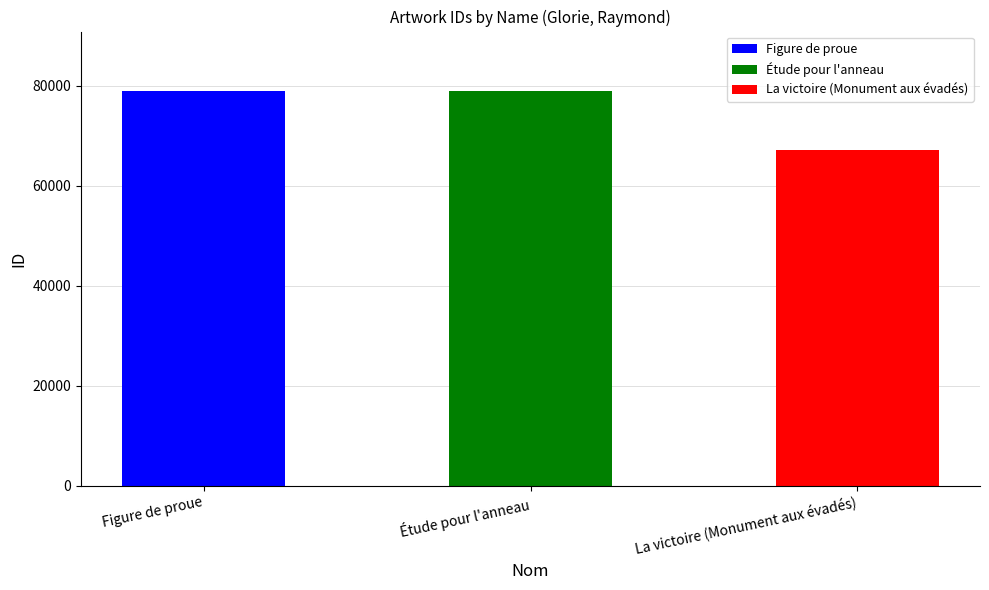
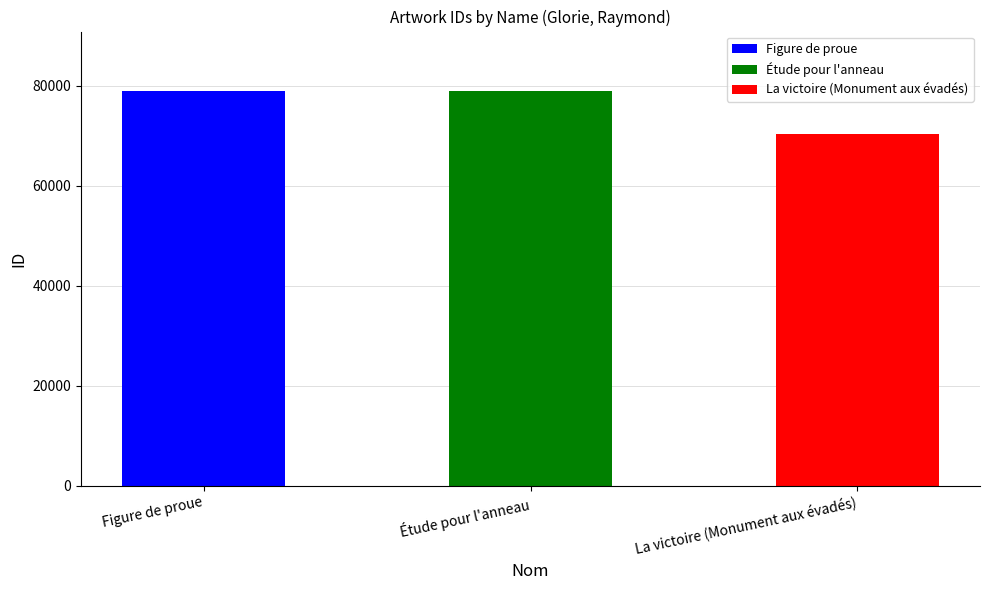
La victoire (Monument aux évadés): 67000 -> 70000
